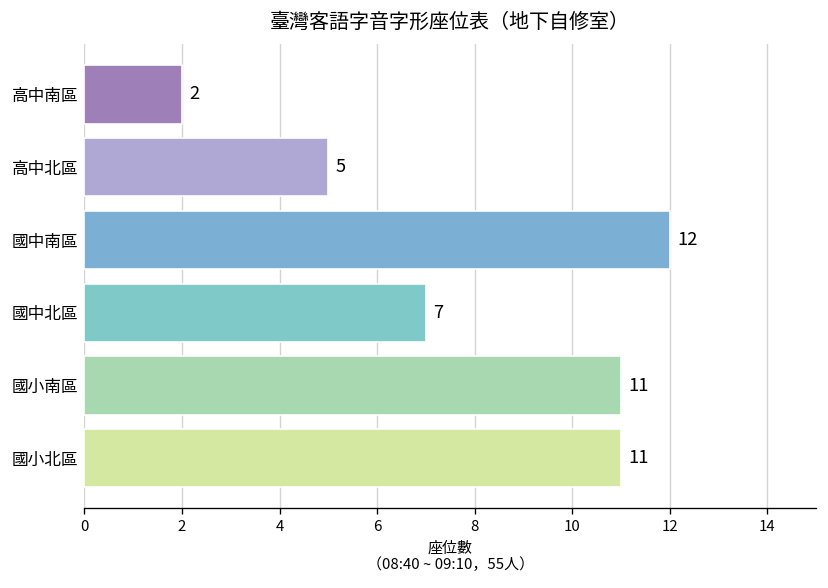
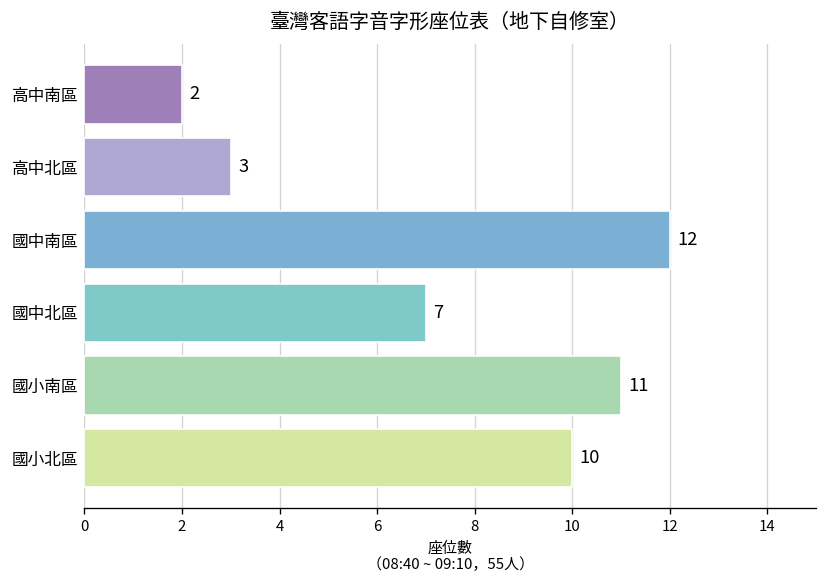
高中北區: 5 -> 3
國小北區: 11 -> 10
